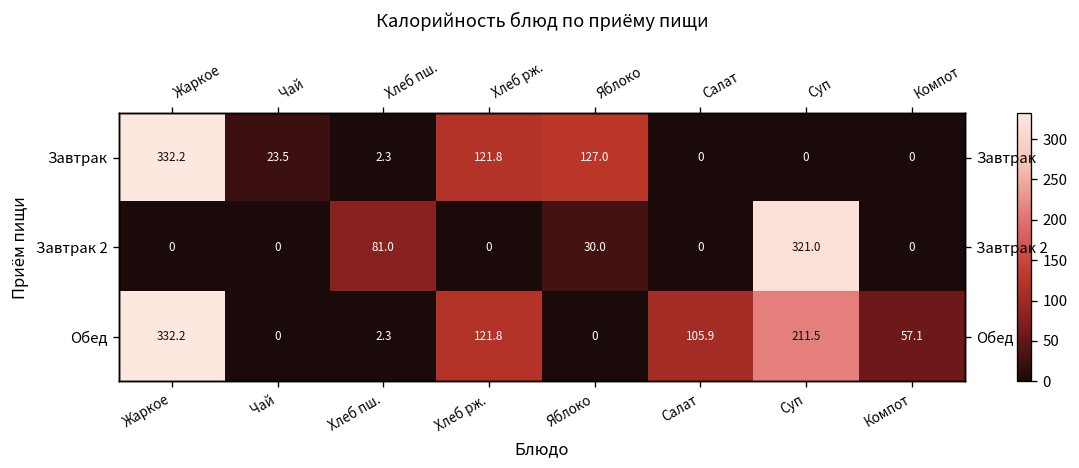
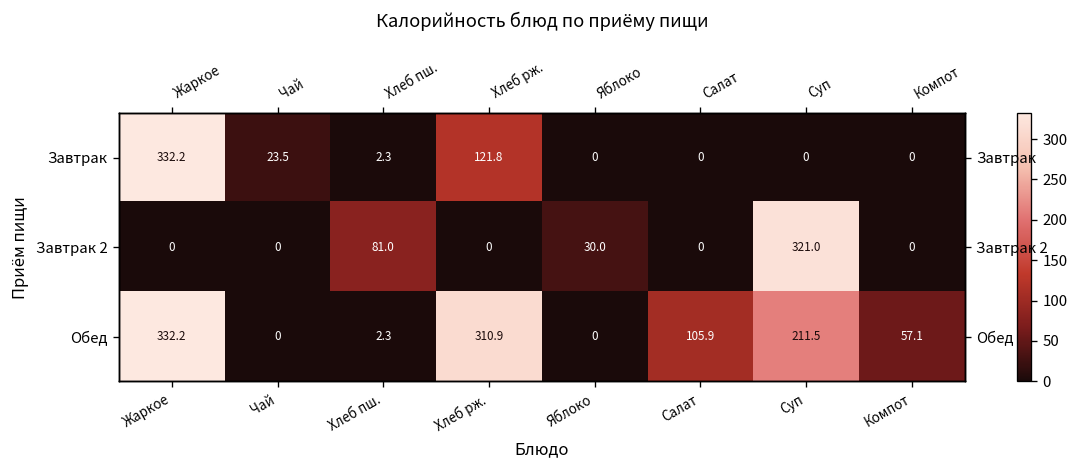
Завтрак, Яблоко: 127.0 -> 0
Обед, Хлеб рж.: 121.8 -> 310.9
